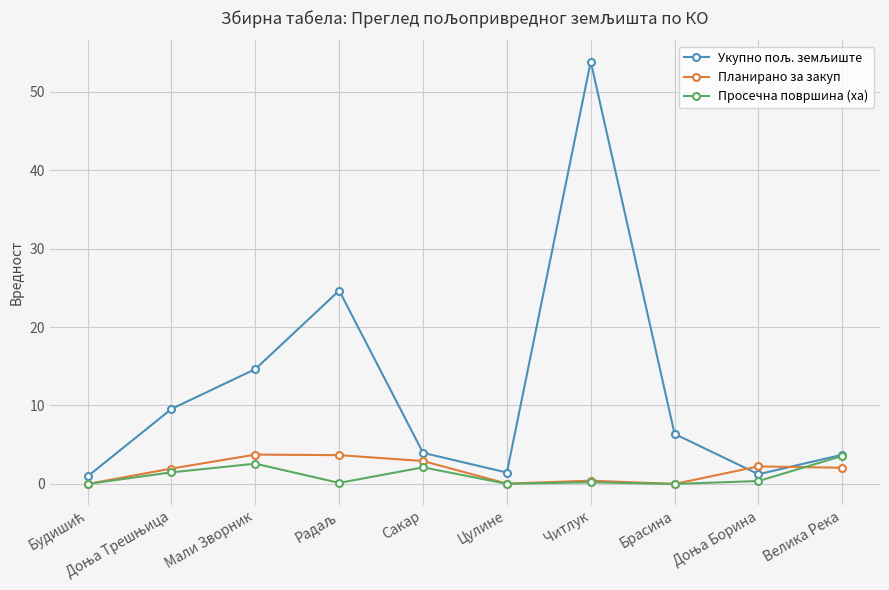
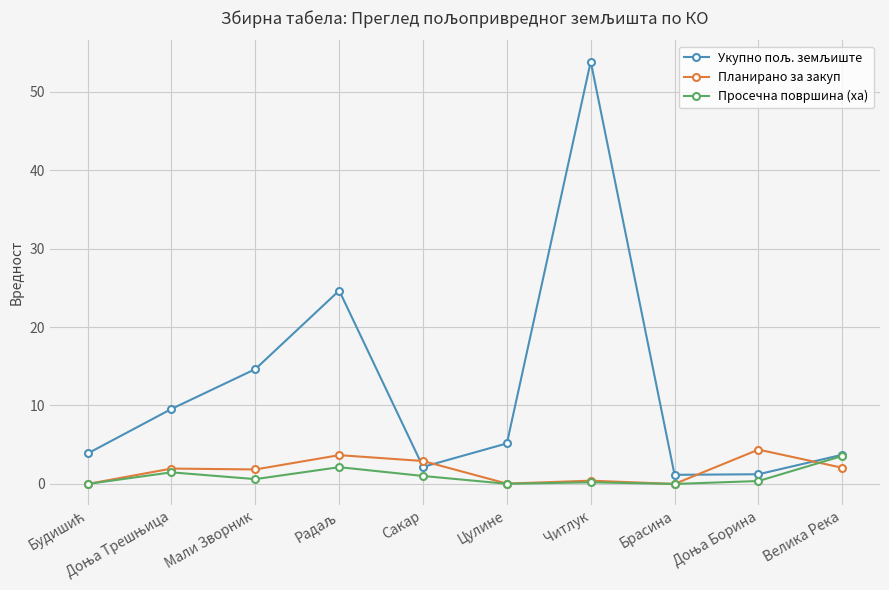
Укупно пољ. земљиште, Будишић: 1 -> 4
Планирано за закуп, Мали Зворник: 4 -> 2
Просечна површина (ха), Мали Зворник: 3 -> 1
Просечна површина (ха), Радаљ: 0 -> 2
Укупно пољ. земљиште, Сакар: 4 -> 2
Просечна површина (ха), Сакар: 2 -> 1
Укупно пољ. земљиште, Цулине: 1 -> 5
Укупно пољ. земљиште, Брасина: 6 -> 1
Планирано за закуп, Доња Борина: 2 -> 4
